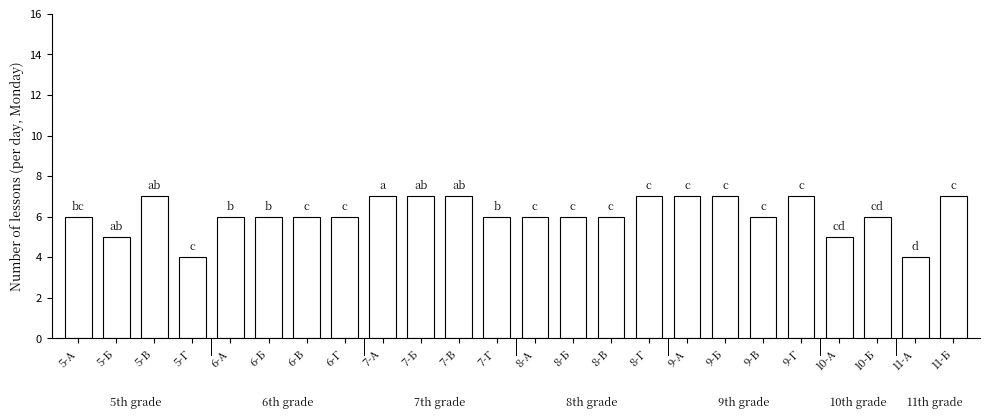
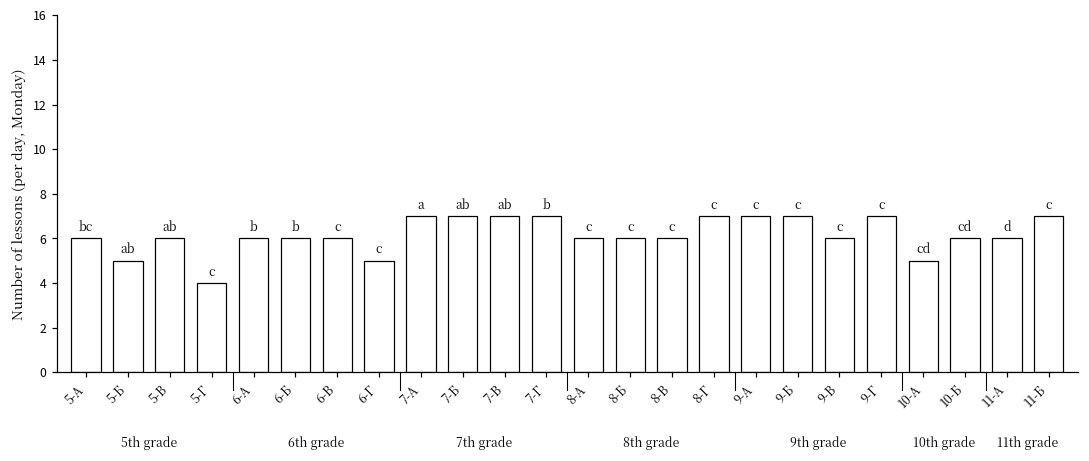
5-В: 7 -> 6
6-Г: 6 -> 5
7-Г: 6 -> 7
11-А: 4 -> 6
